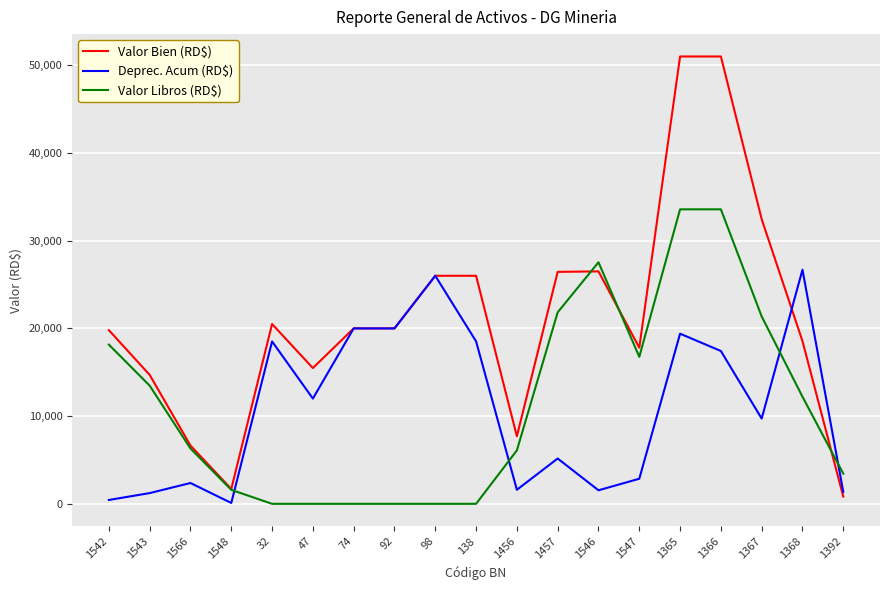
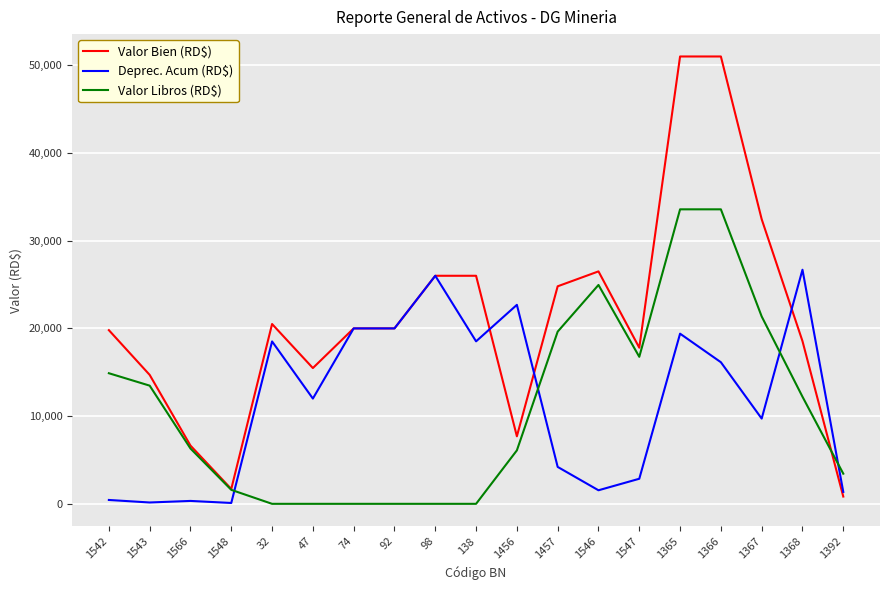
Valor Libros (RD$), 1542: 18,000 -> 15,000
Deprec. Acum (RD$), 1543: 1,000 -> 0
Deprec. Acum (RD$), 1566: 2,000 -> 0
Deprec. Acum (RD$), 1456: 2,000 -> 23,000
Valor Bien (RD$), 1457: 26,000 -> 25,000
Deprec. Acum (RD$), 1457: 5,000 -> 4,000
Valor Libros (RD$), 1457: 22,000 -> 20,000
Valor Libros (RD$), 1546: 28,000 -> 25,000
Deprec. Acum (RD$), 1366: 17,000 -> 16,000
